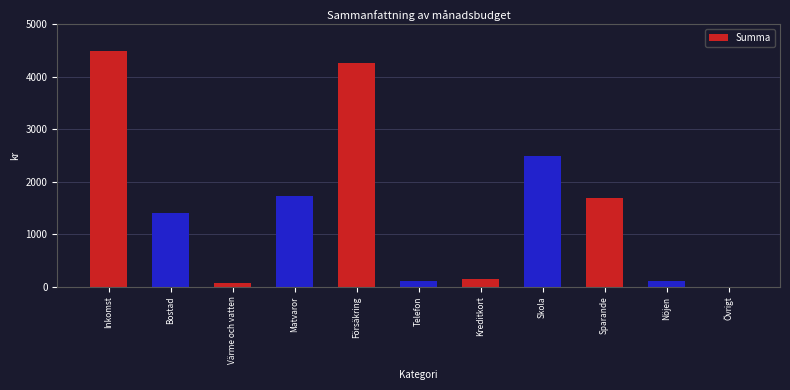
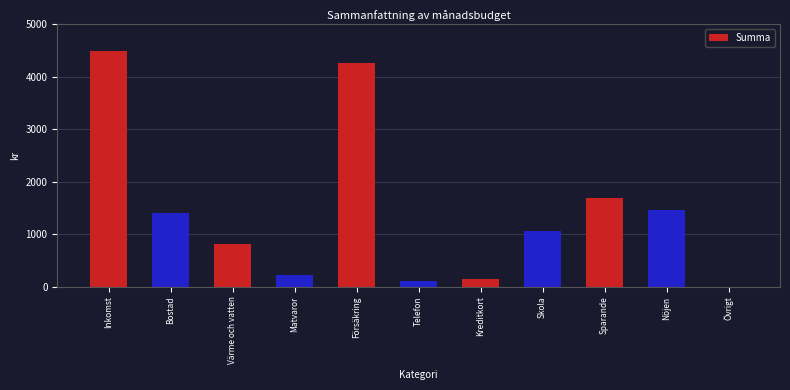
Värme och vatten: 100 -> 800
Matvaror: 1700 -> 200
Skola: 2500 -> 1100
Nöjen: 100 -> 1500
